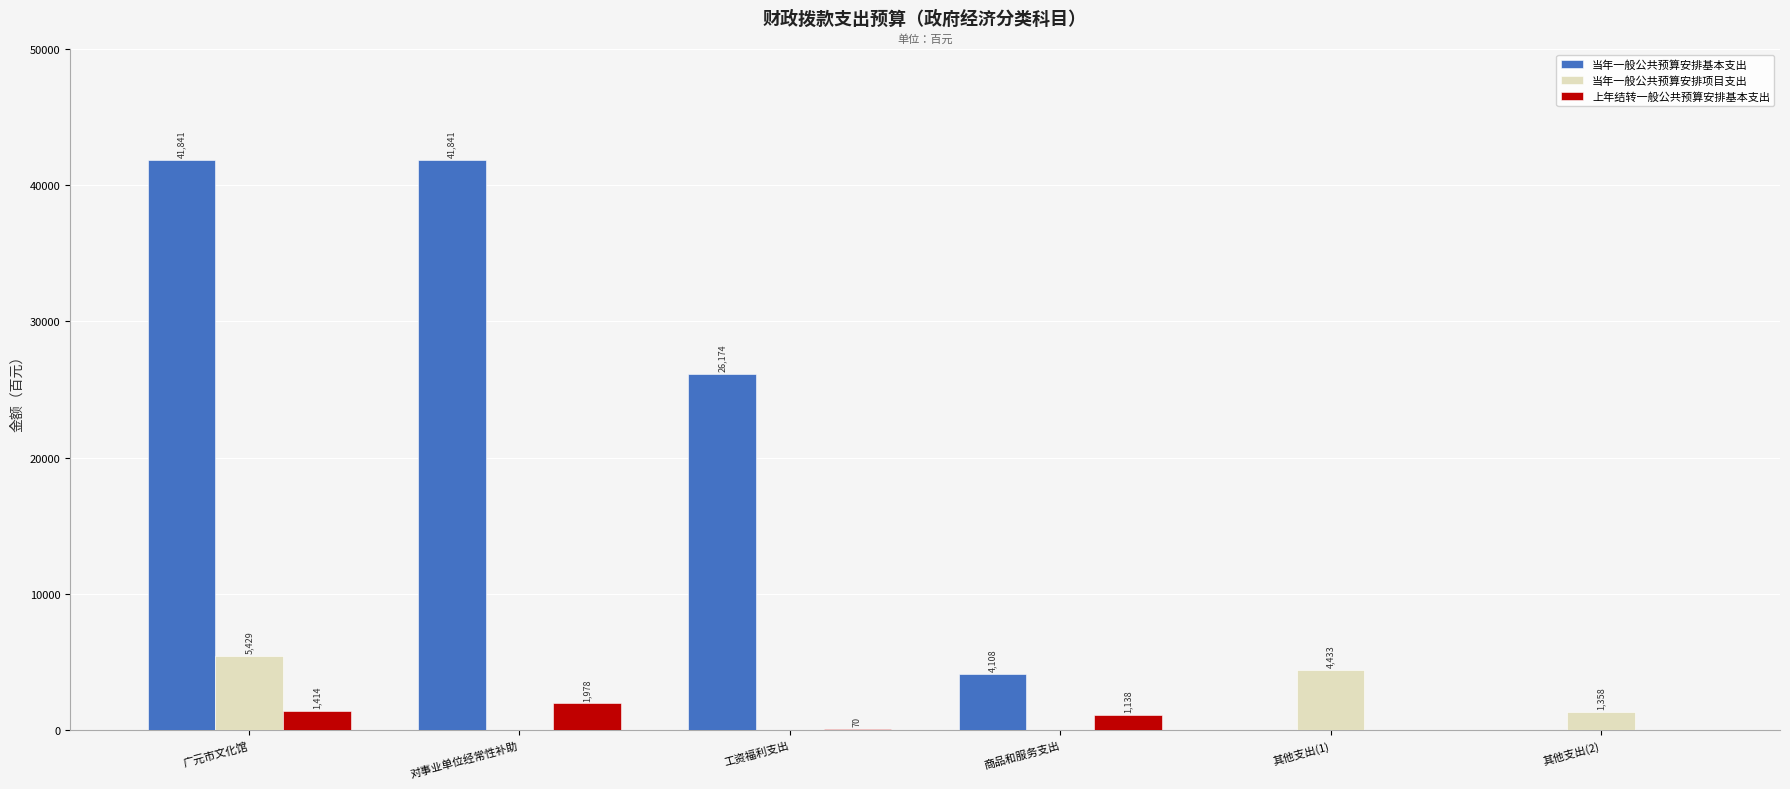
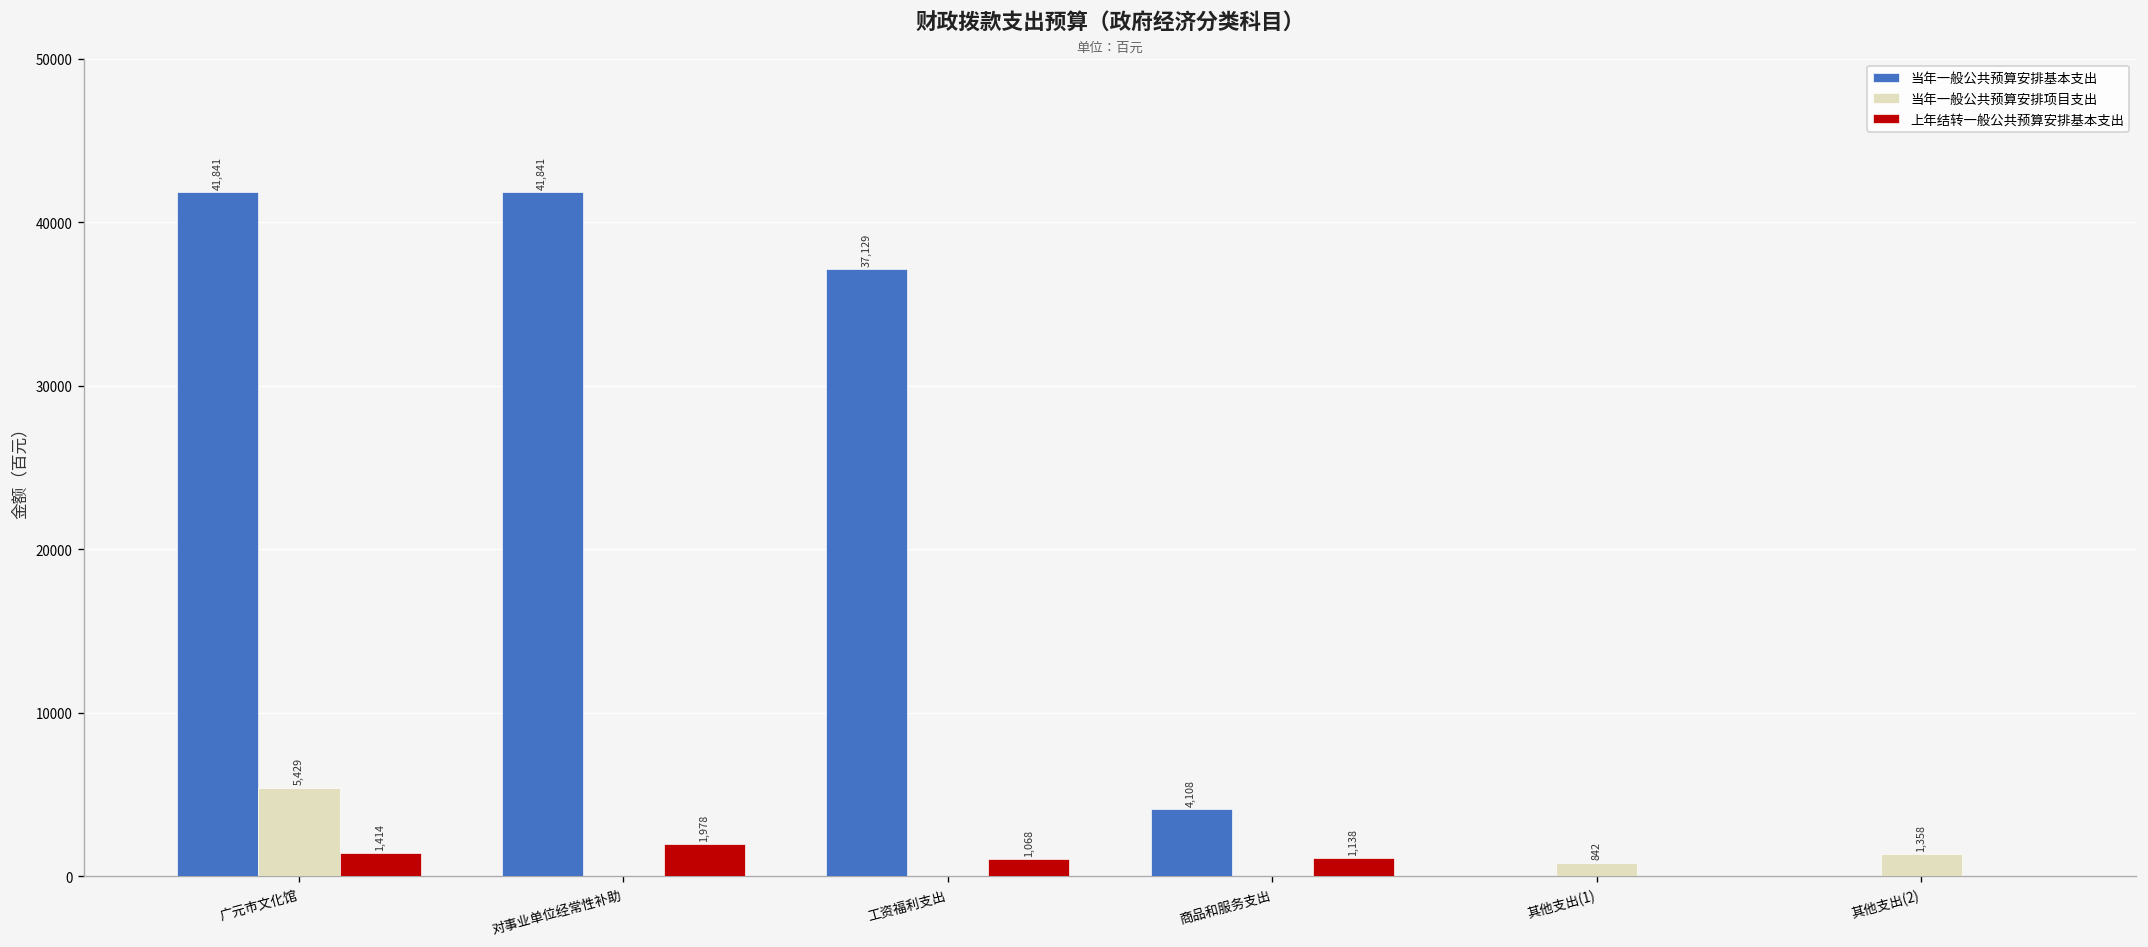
当年一般公共预算安排基本支出, 工资福利支出: 26,174 -> 37,129
上年结转一般公共预算安排基本支出, 工资福利支出: 70 -> 1,068
当年一般公共预算安排项目支出, 其他支出(1): 4,433 -> 842
